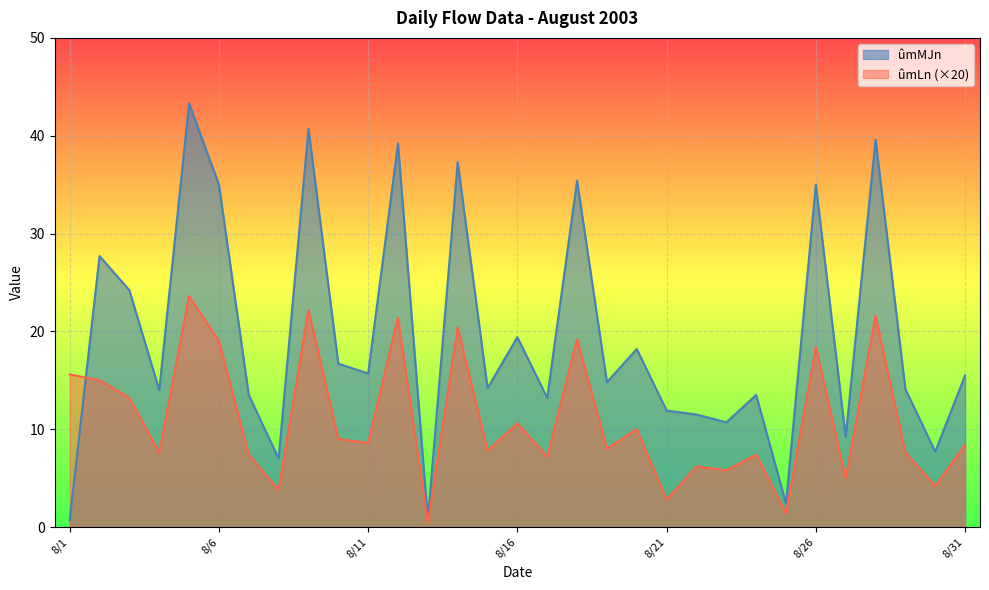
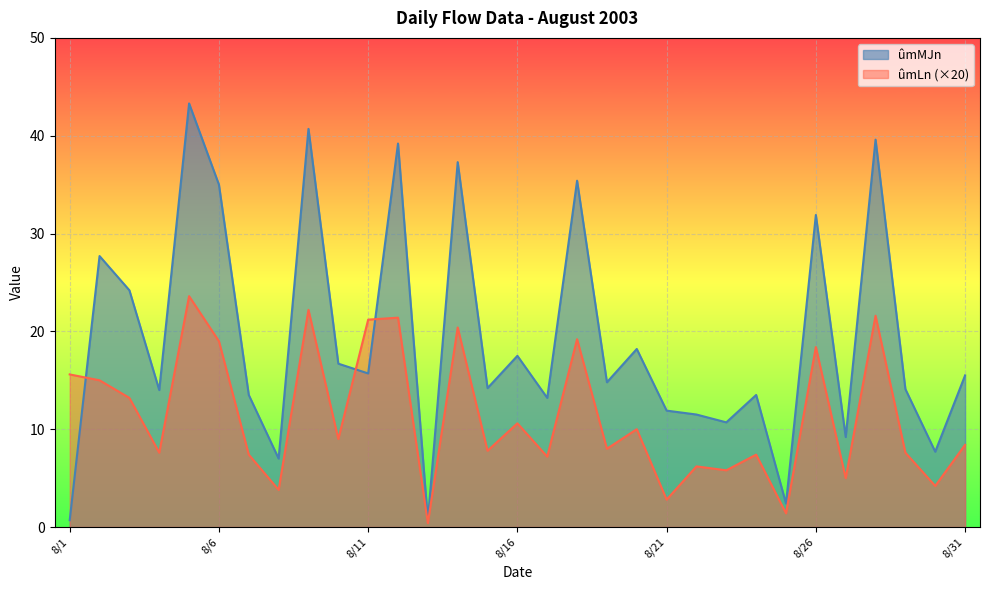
ûmLn (×20), 8/11: 9 -> 21
ûmMJn, 8/16: 19 -> 18
ûmMJn, 8/26: 35 -> 32
